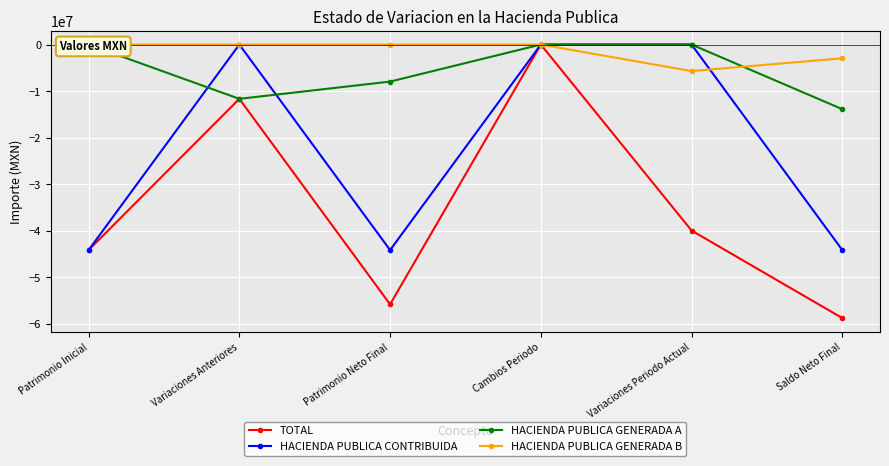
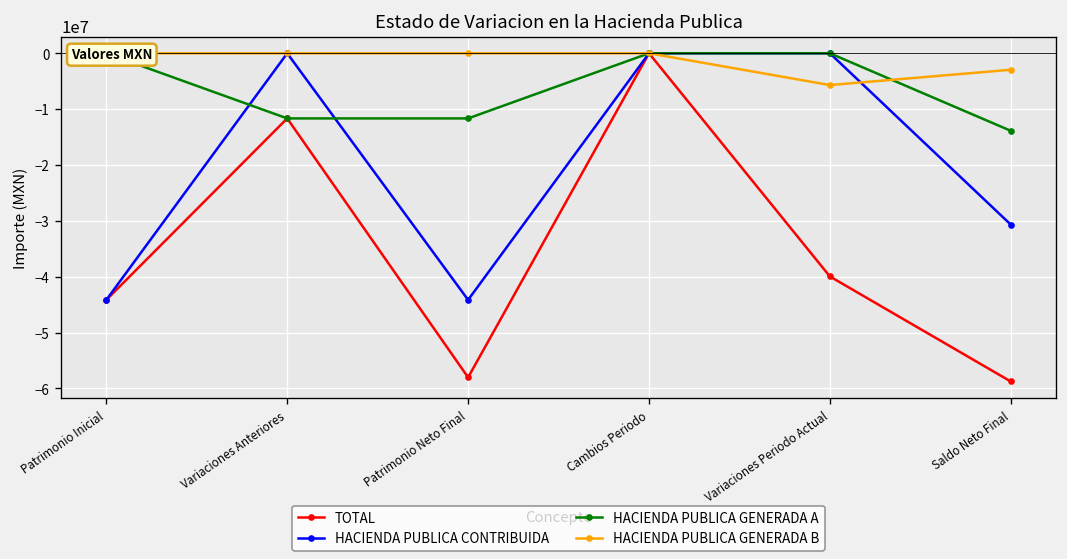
TOTAL, Patrimonio Neto Final: -56000000 -> -58000000
HACIENDA PUBLICA GENERADA A, Patrimonio Neto Final: -8000000 -> -12000000
HACIENDA PUBLICA CONTRIBUIDA, Saldo Neto Final: -44000000 -> -31000000
